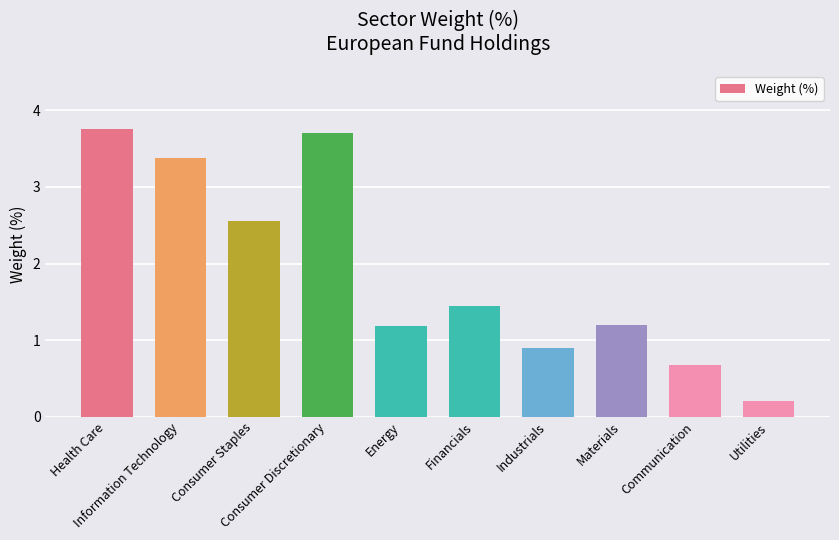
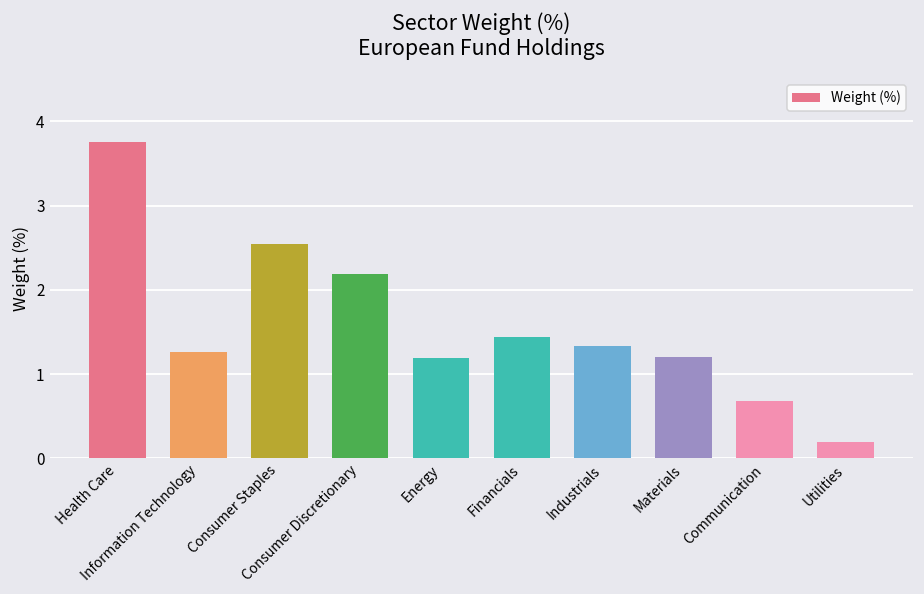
Information Technology: 3.4 -> 1.3
Consumer Discretionary: 3.7 -> 2.2
Industrials: 0.9 -> 1.3
